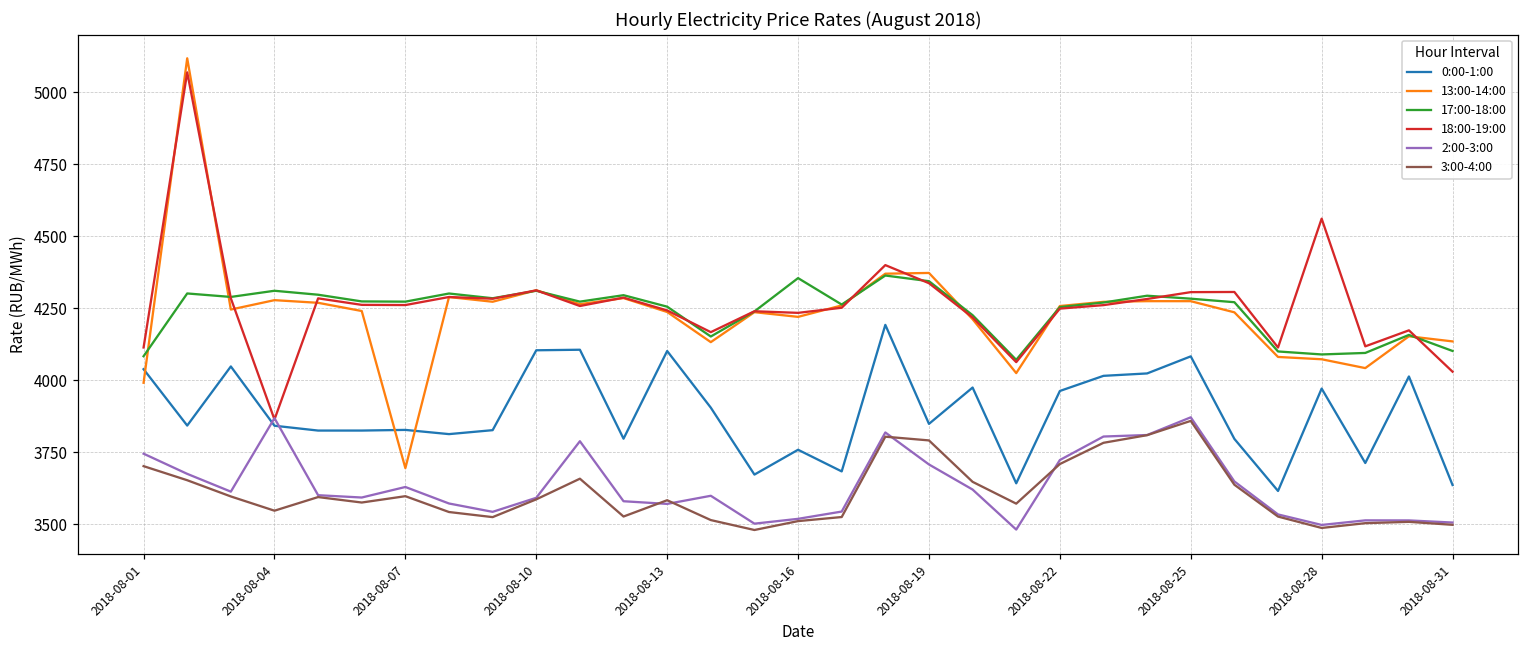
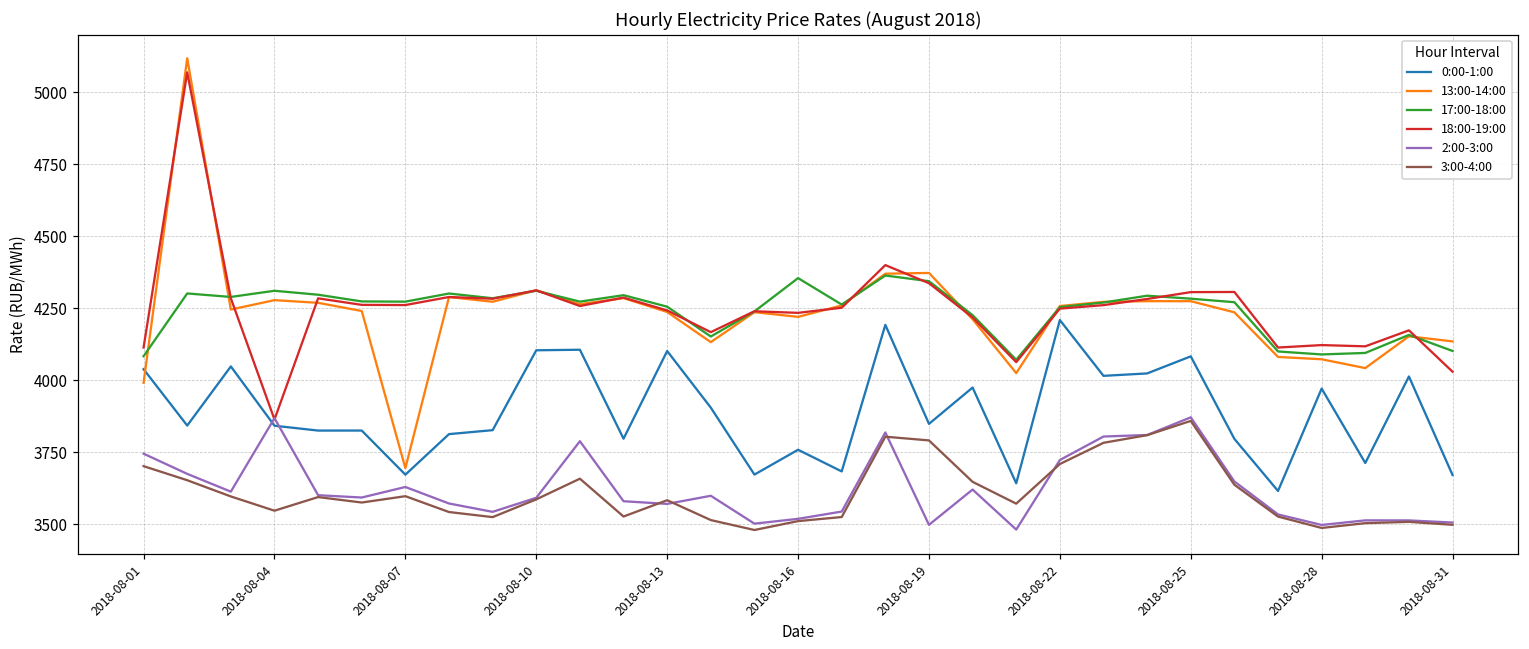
0:00-1:00, 2018-08-07: 3830 -> 3670
2:00-3:00, 2018-08-19: 3710 -> 3500
0:00-1:00, 2018-08-22: 3960 -> 4210
18:00-19:00, 2018-08-28: 4560 -> 4120
0:00-1:00, 2018-08-31: 3640 -> 3670
